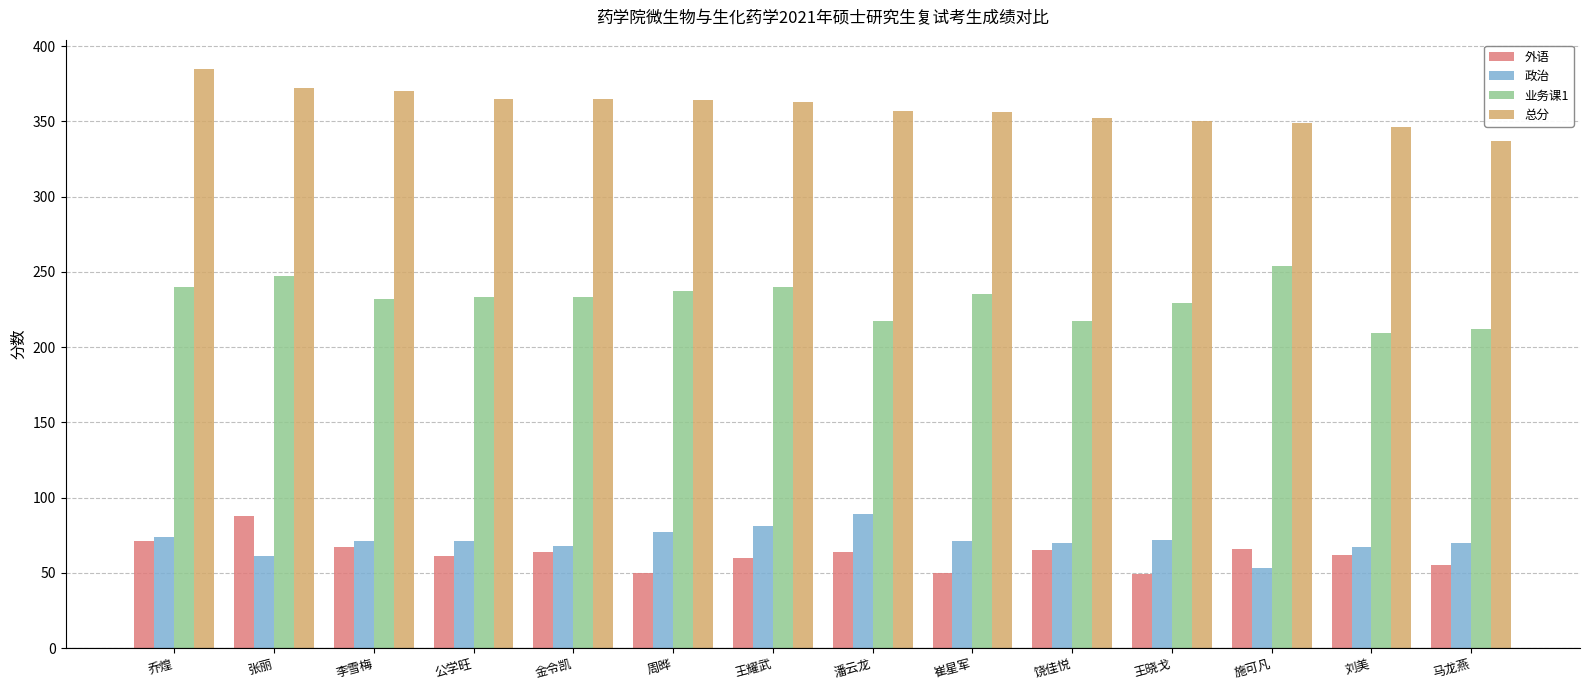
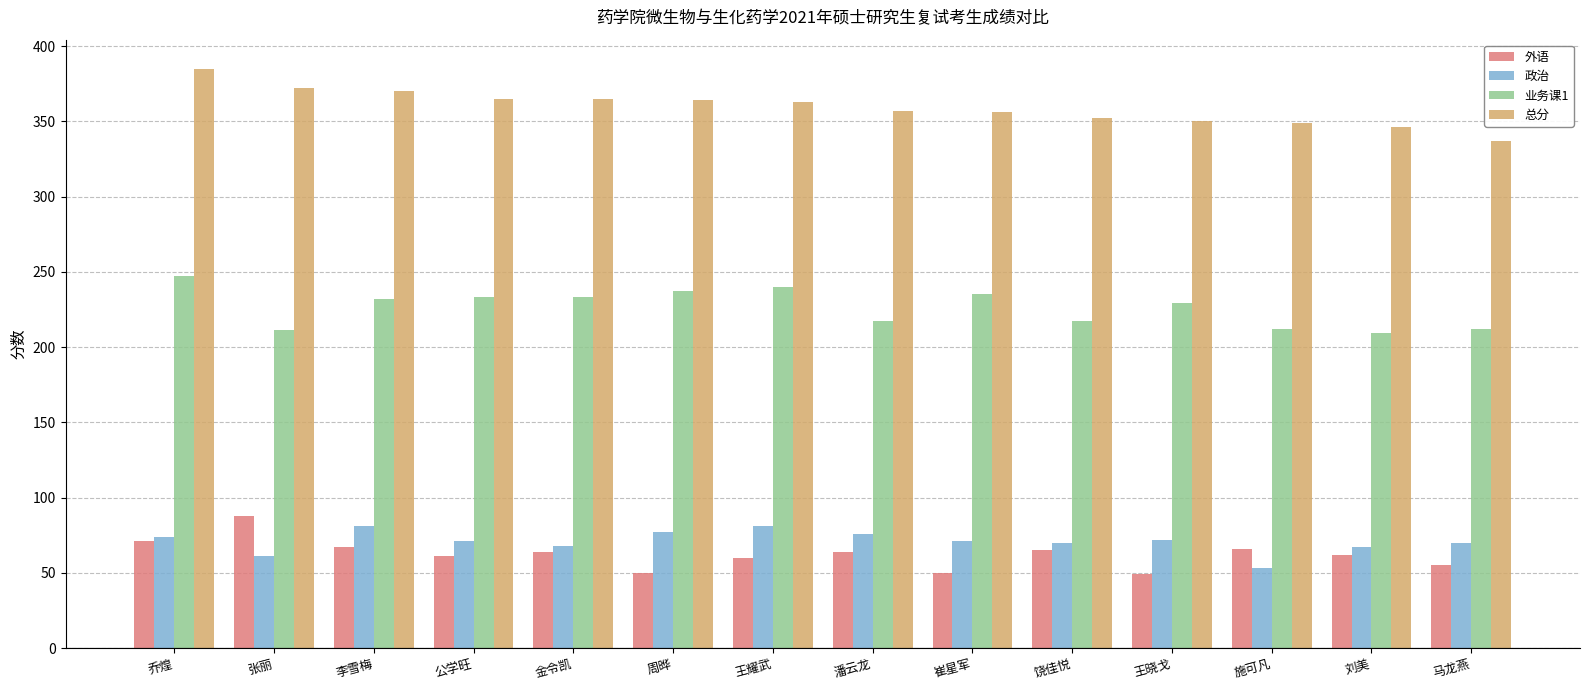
业务课1, 乔煌: 240 -> 247
业务课1, 张丽: 247 -> 211
政治, 李雪梅: 71 -> 81
政治, 潘云龙: 89 -> 76
业务课1, 施可凡: 254 -> 212
